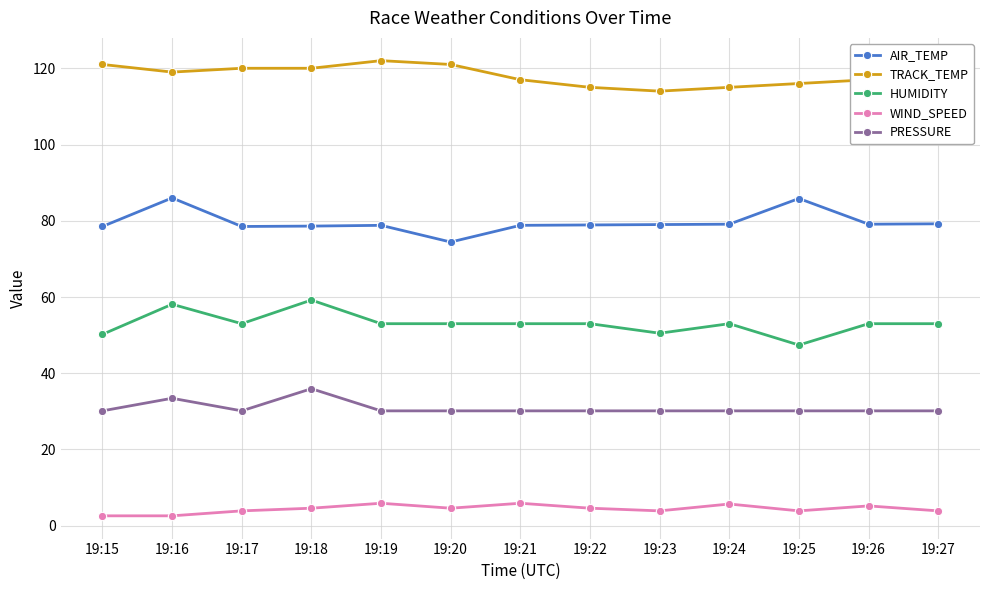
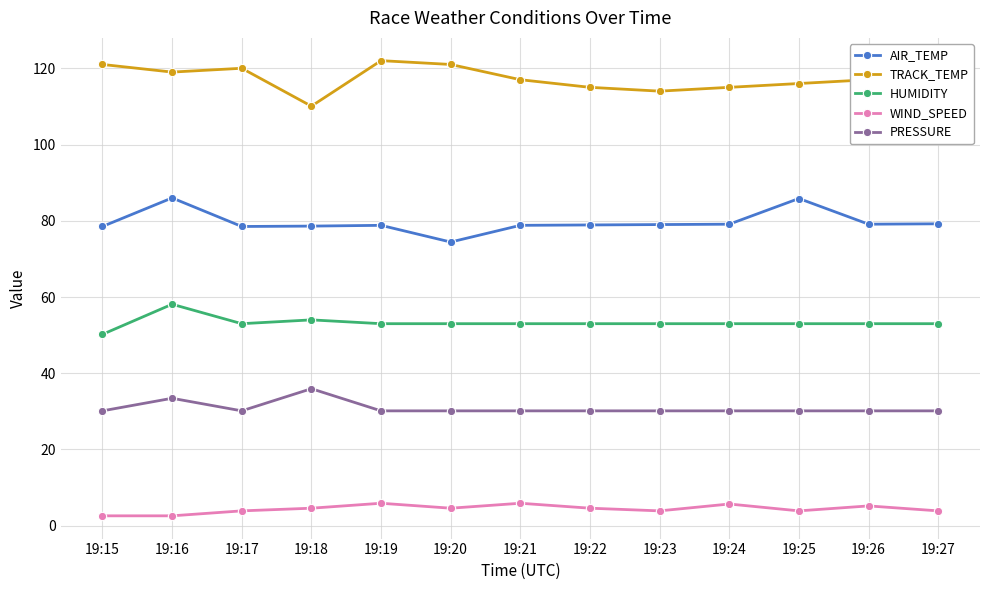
TRACK_TEMP, 19:18: 120 -> 110
HUMIDITY, 19:18: 59 -> 54
HUMIDITY, 19:23: 51 -> 53
HUMIDITY, 19:25: 47 -> 53
